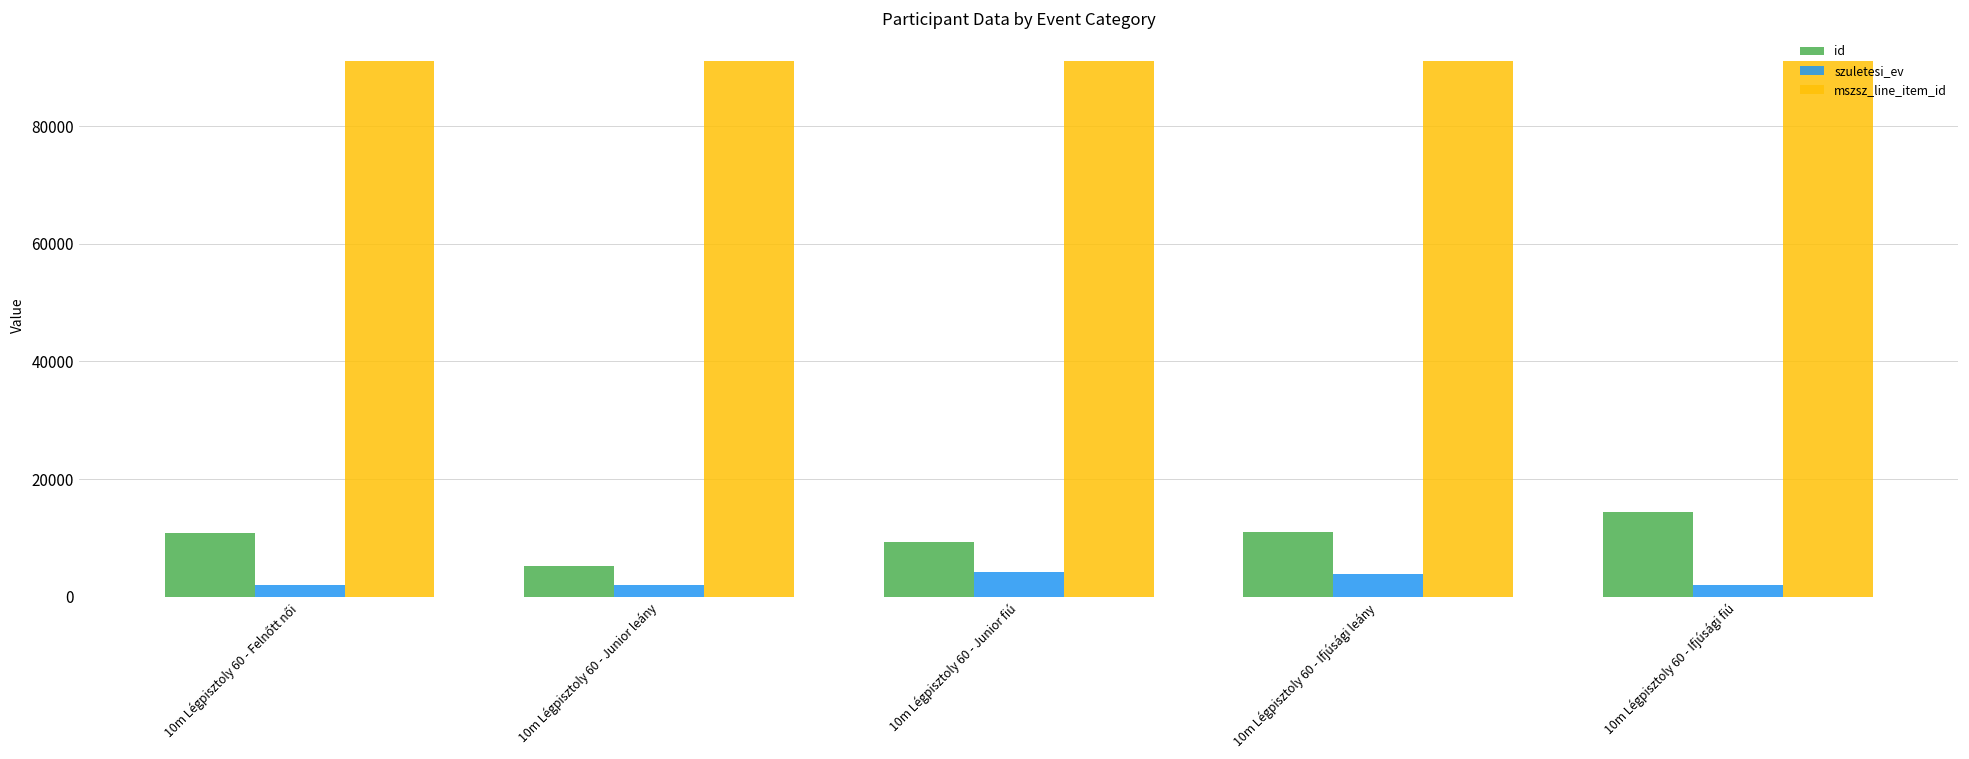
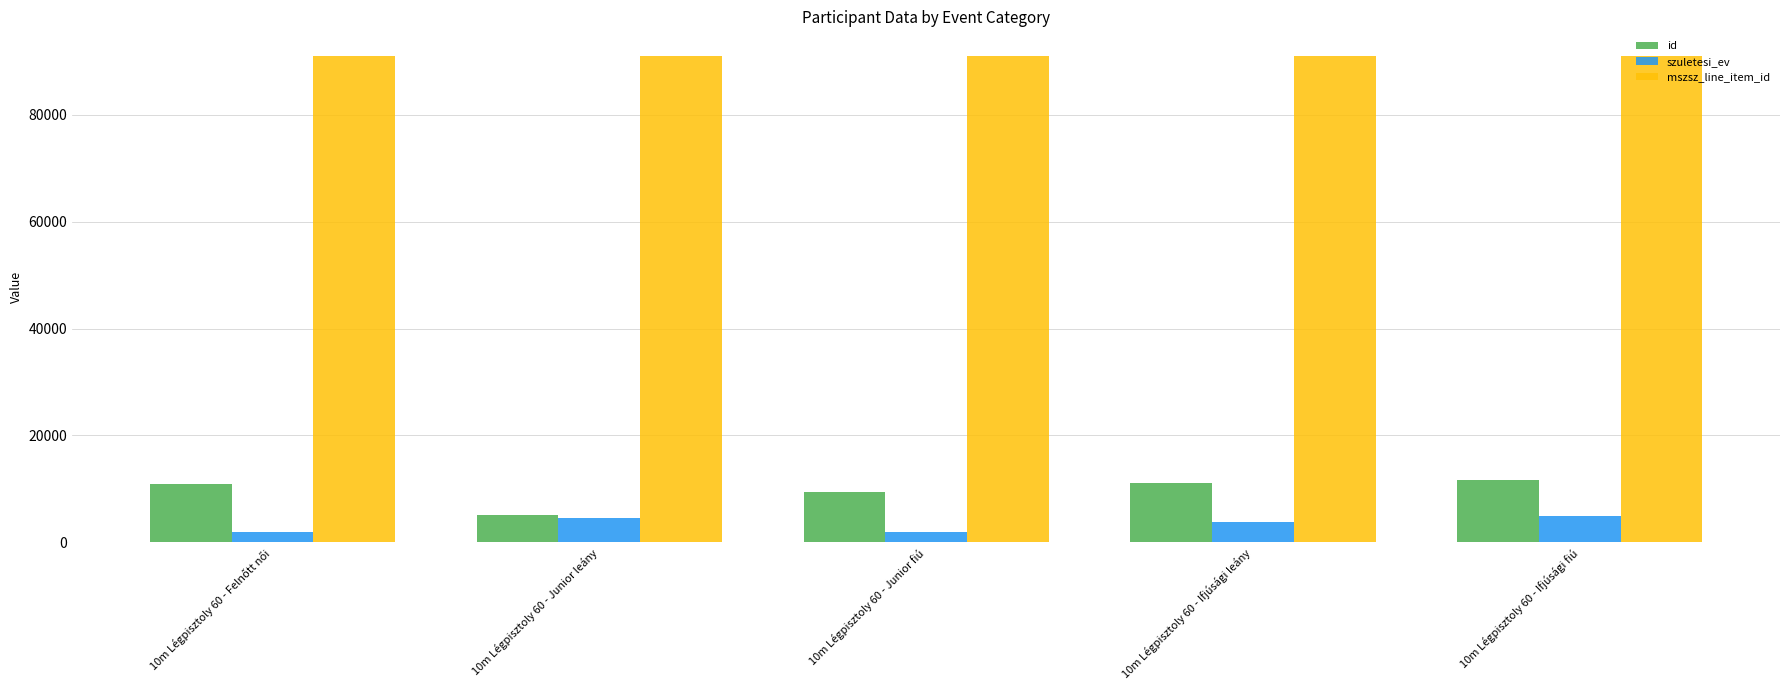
szuletesi_ev, 10m Légpisztoly 60 - Junior leány: 2000 -> 5000
szuletesi_ev, 10m Légpisztoly 60 - Junior fiú: 4000 -> 2000
id, 10m Légpisztoly 60 - Ifjúsági fiú: 14000 -> 12000
szuletesi_ev, 10m Légpisztoly 60 - Ifjúsági fiú: 2000 -> 5000
